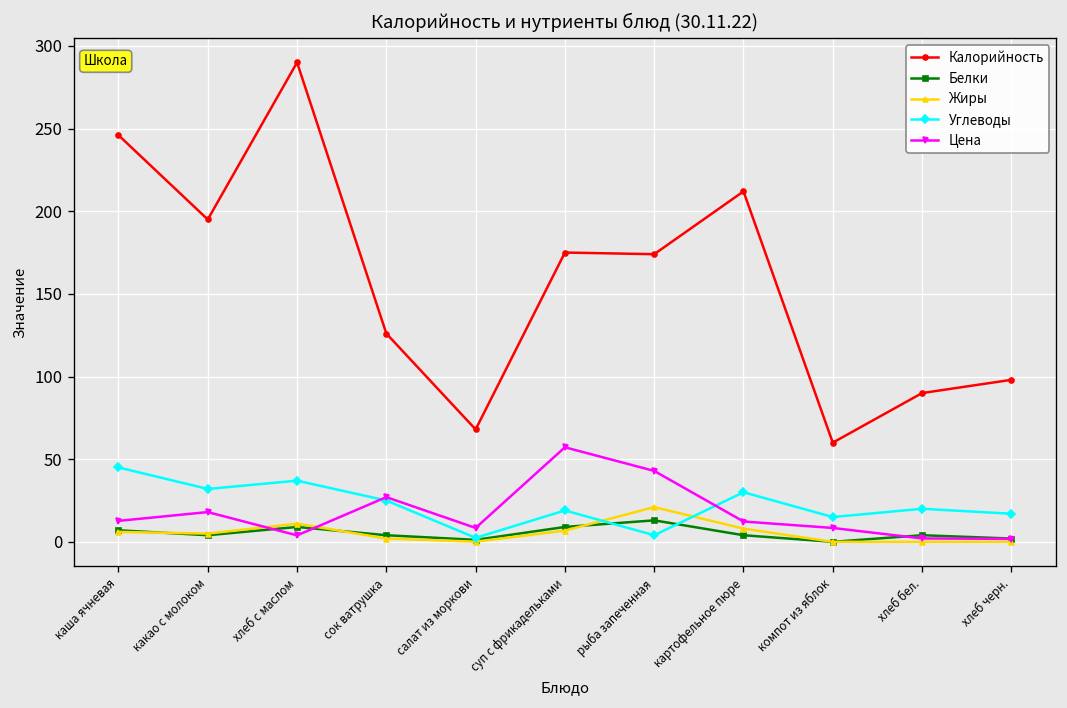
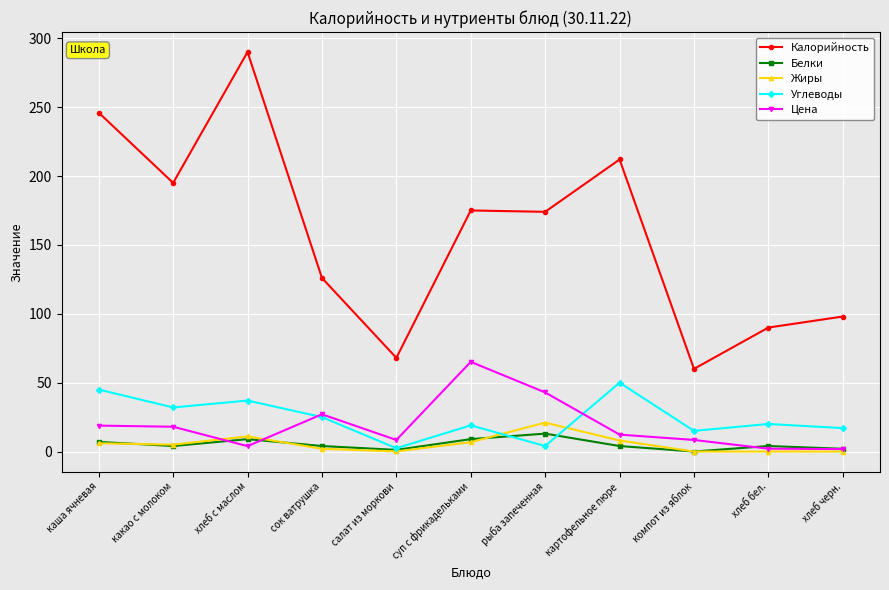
Цена, каша ячневая: 13 -> 19
Цена, суп с фрикадельками: 57 -> 65
Углеводы, картофельное пюре: 30 -> 50
